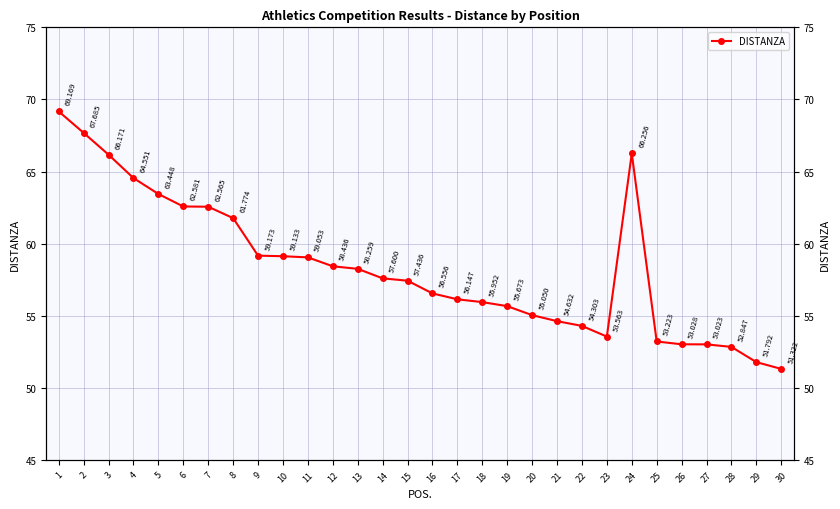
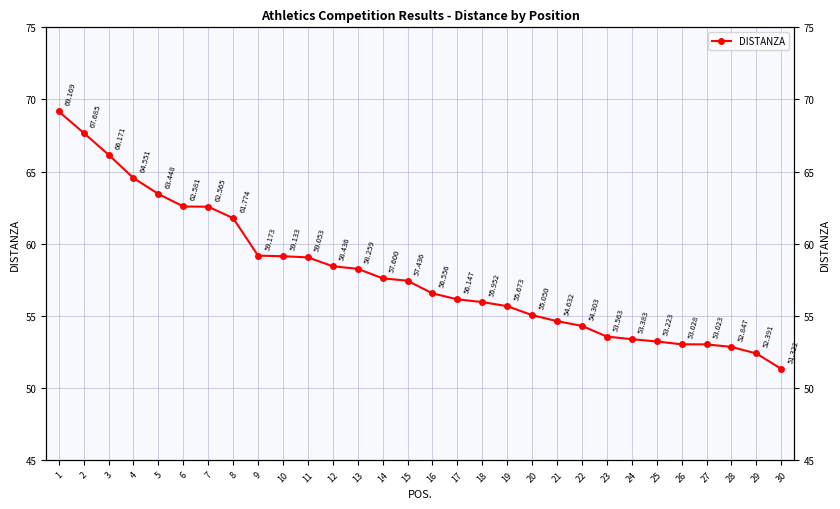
24: 66.256 -> 53.383
29: 51.792 -> 52.391
